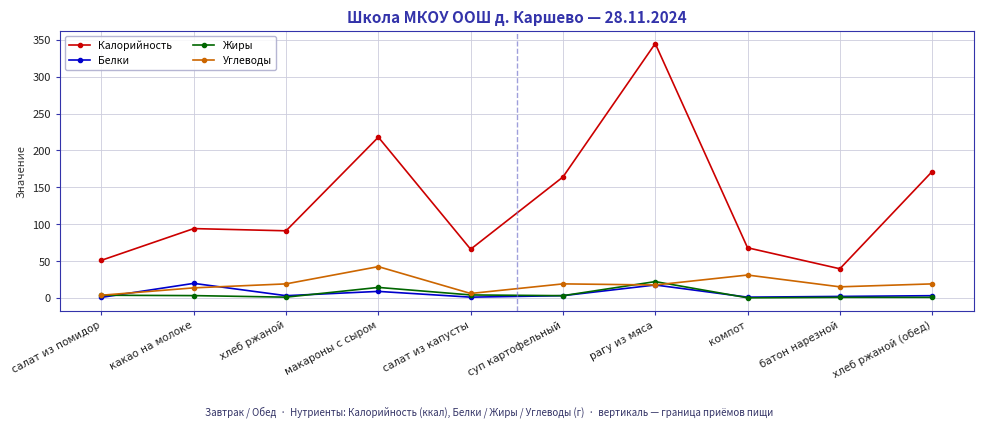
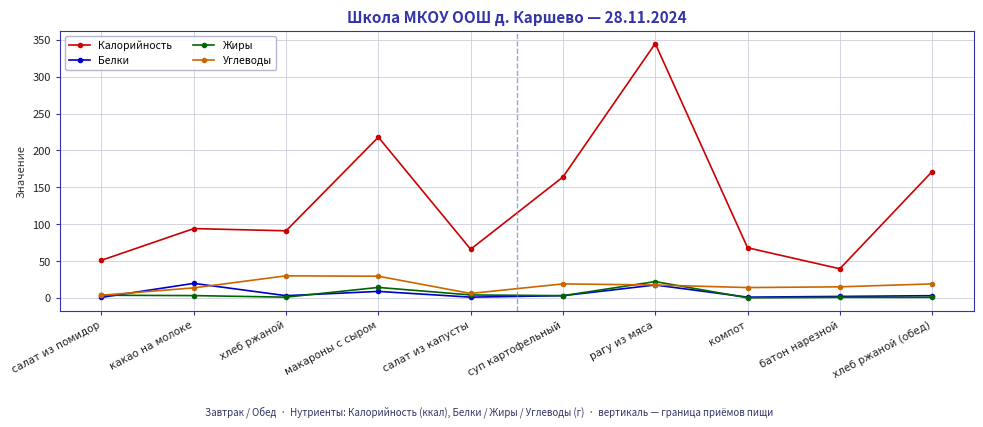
Углеводы, хлеб ржаной: 20 -> 30
Углеводы, макароны с сыром: 40 -> 30
Углеводы, компот: 30 -> 10
